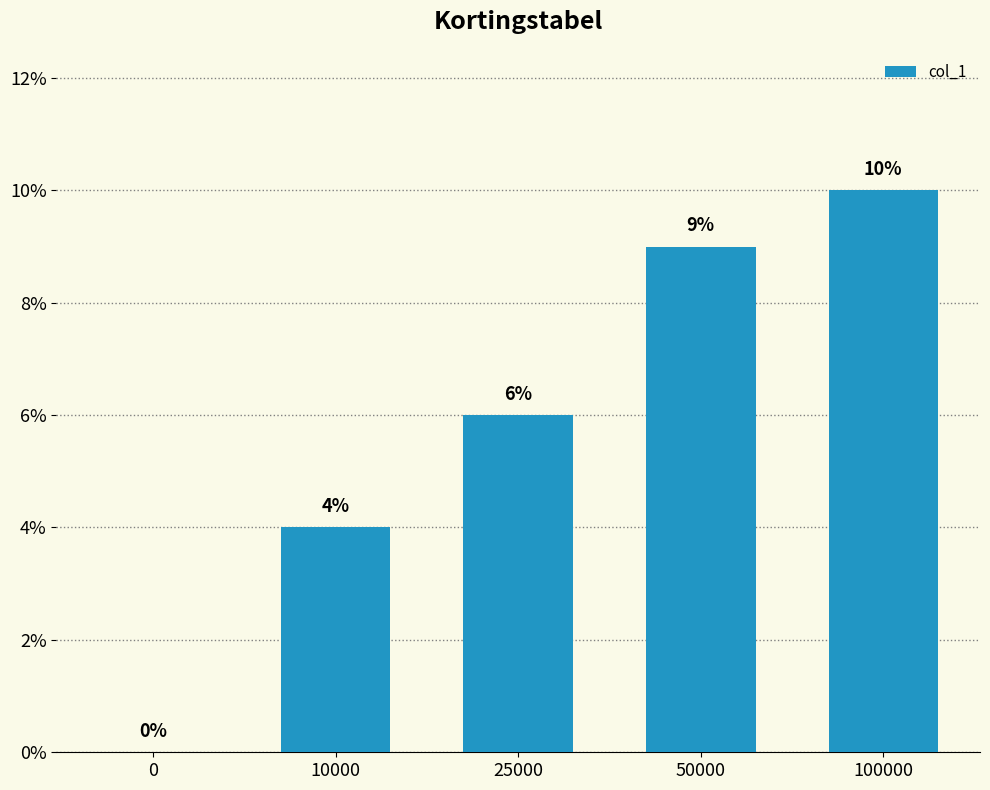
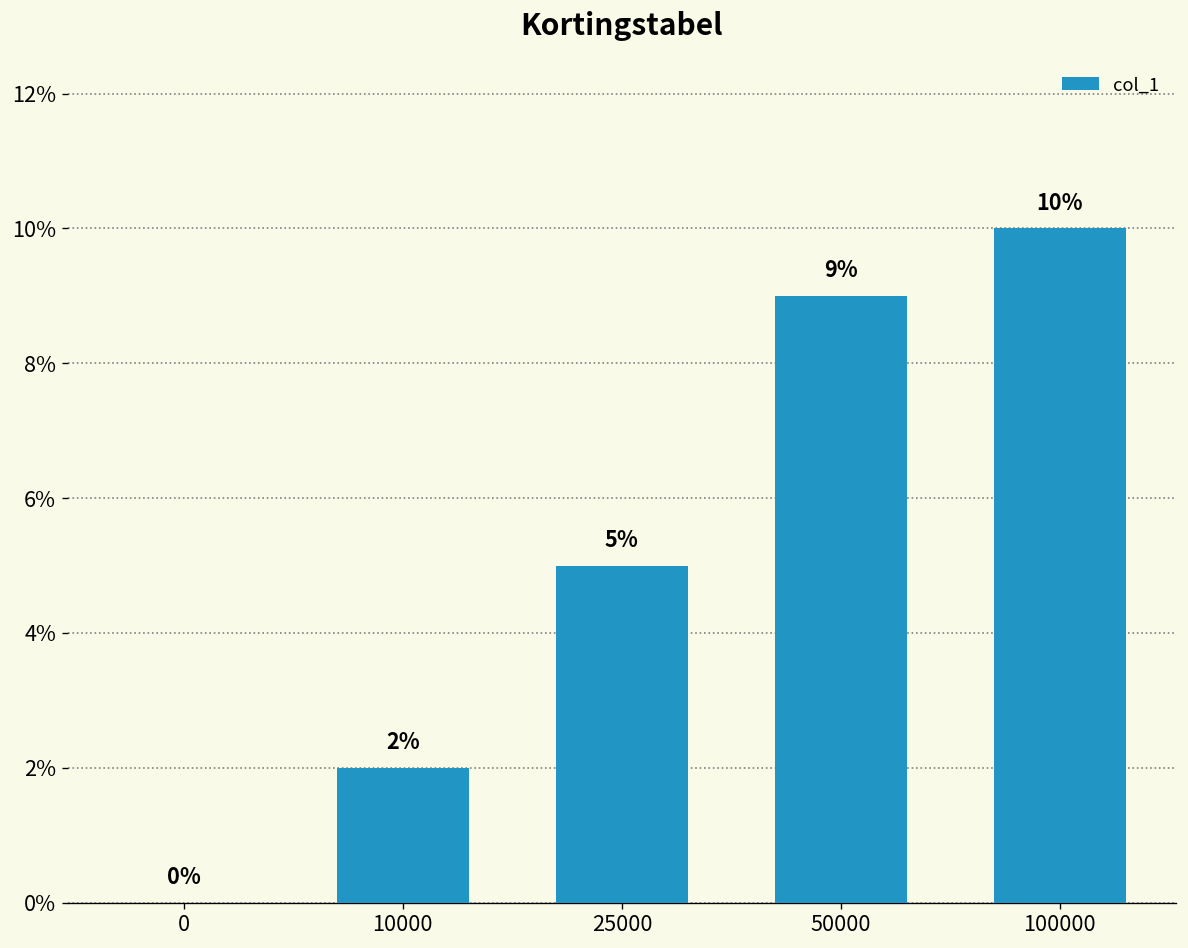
10000: 4% -> 2%
25000: 6% -> 5%
